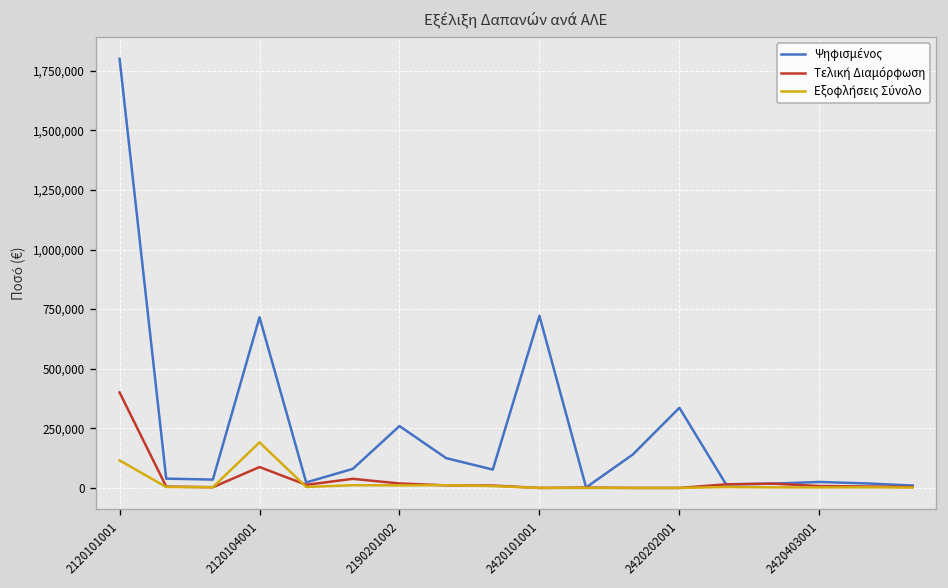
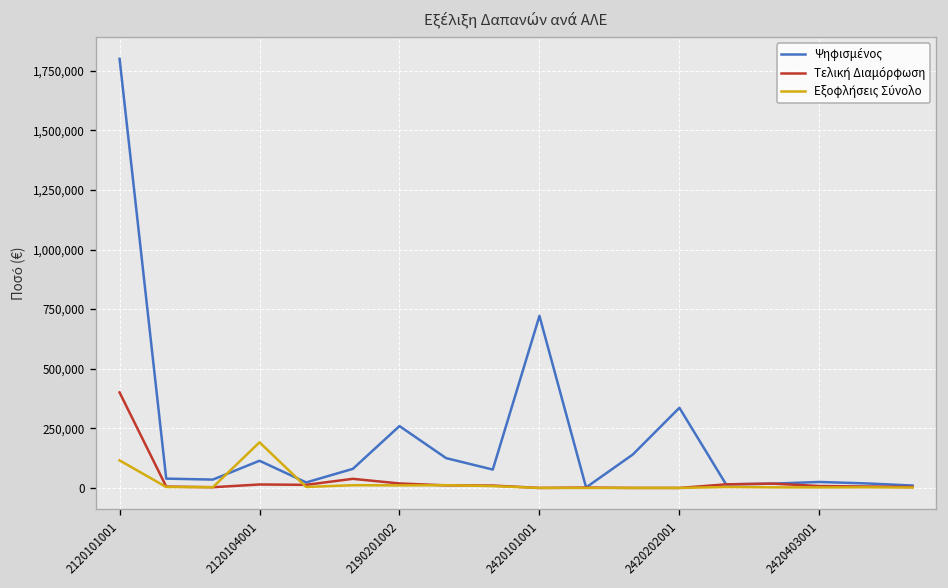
Ψηφισμένος, 2120104001: 720,000 -> 110,000
Τελική Διαμόρφωση, 2120104001: 90,000 -> 10,000
